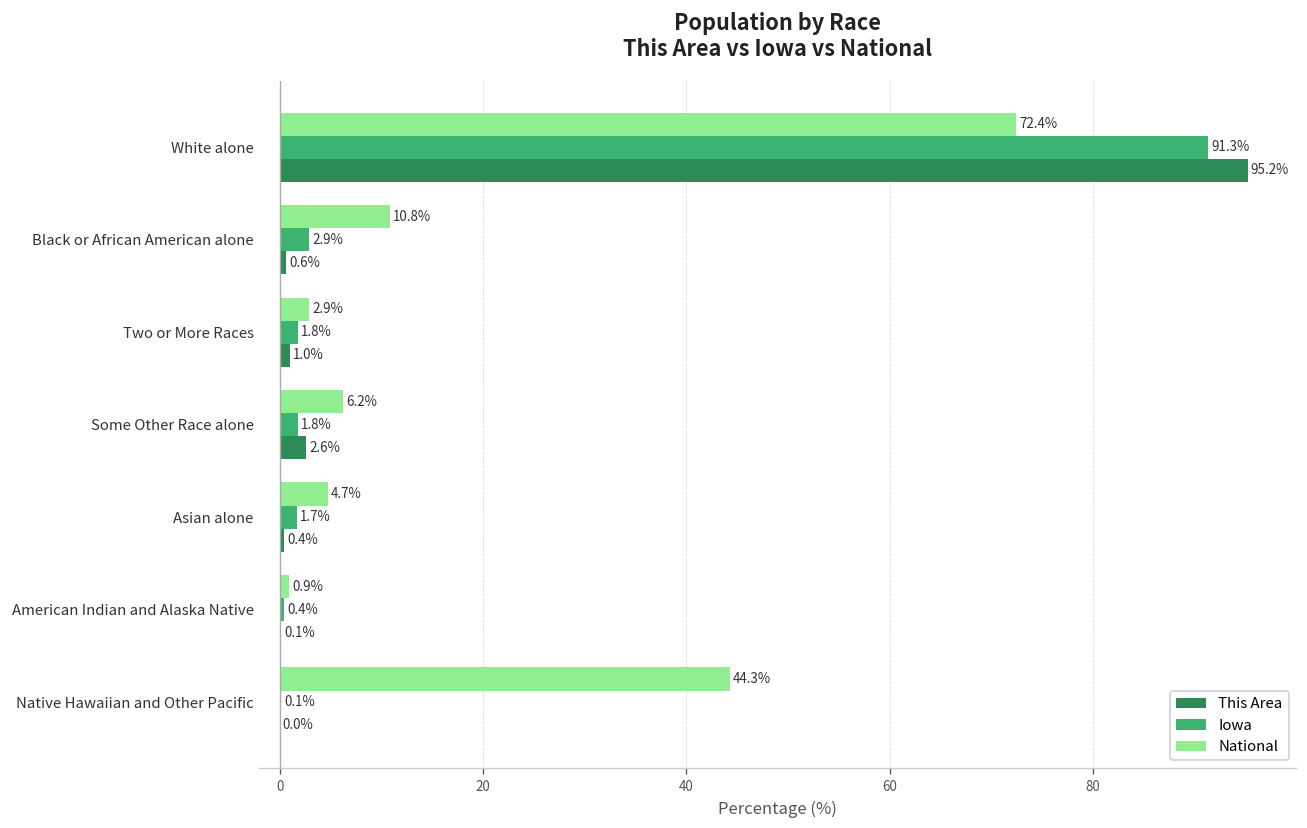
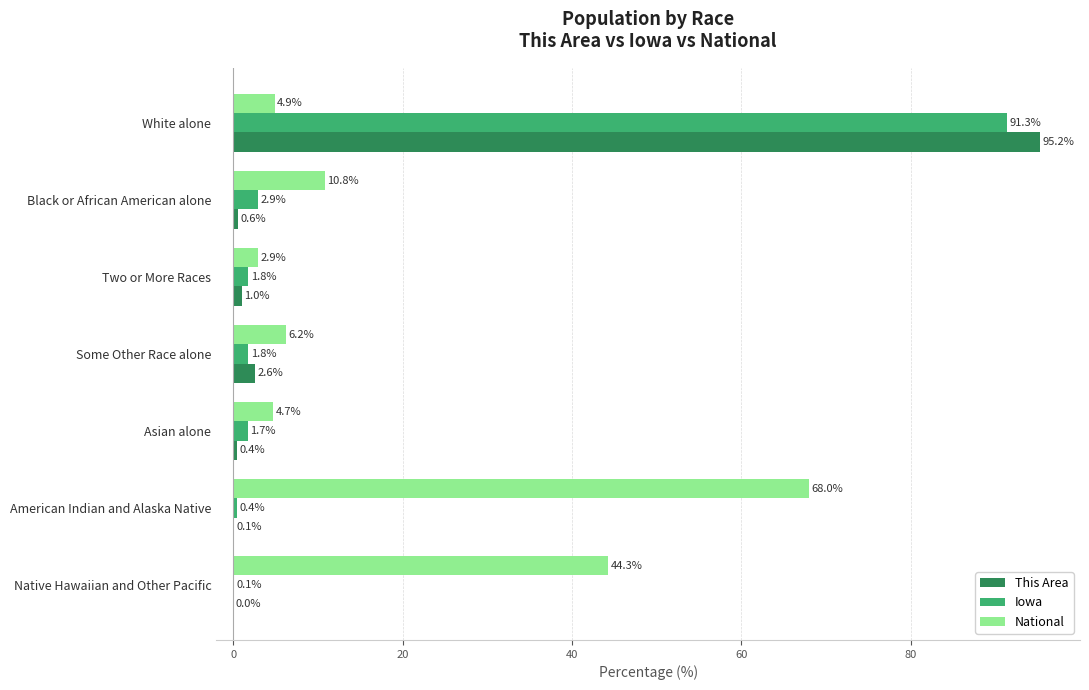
National, White alone: 72.4% -> 4.9%
National, American Indian and Alaska Native: 0.9% -> 68.0%
